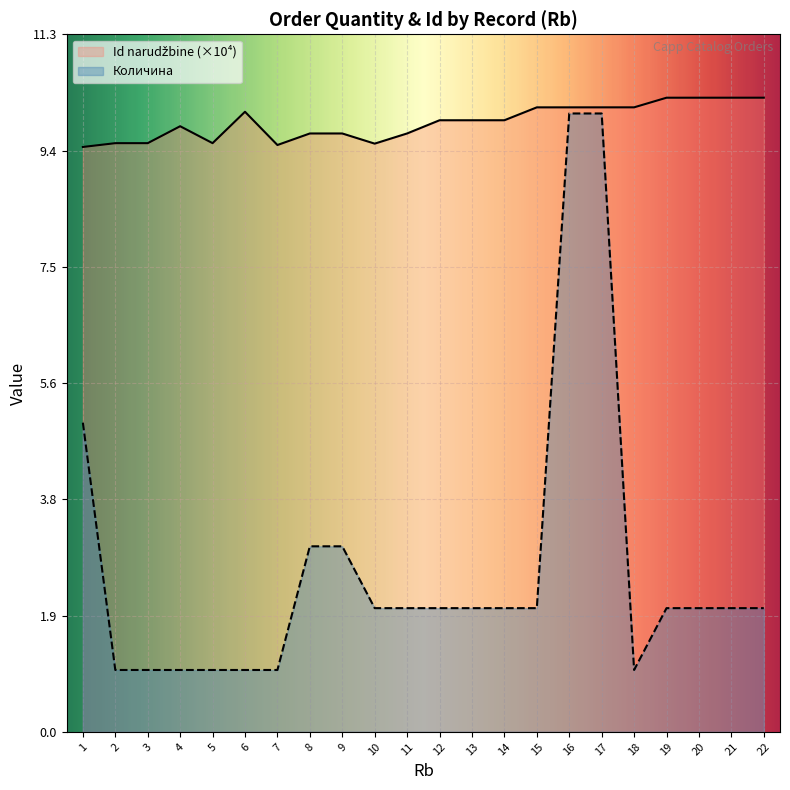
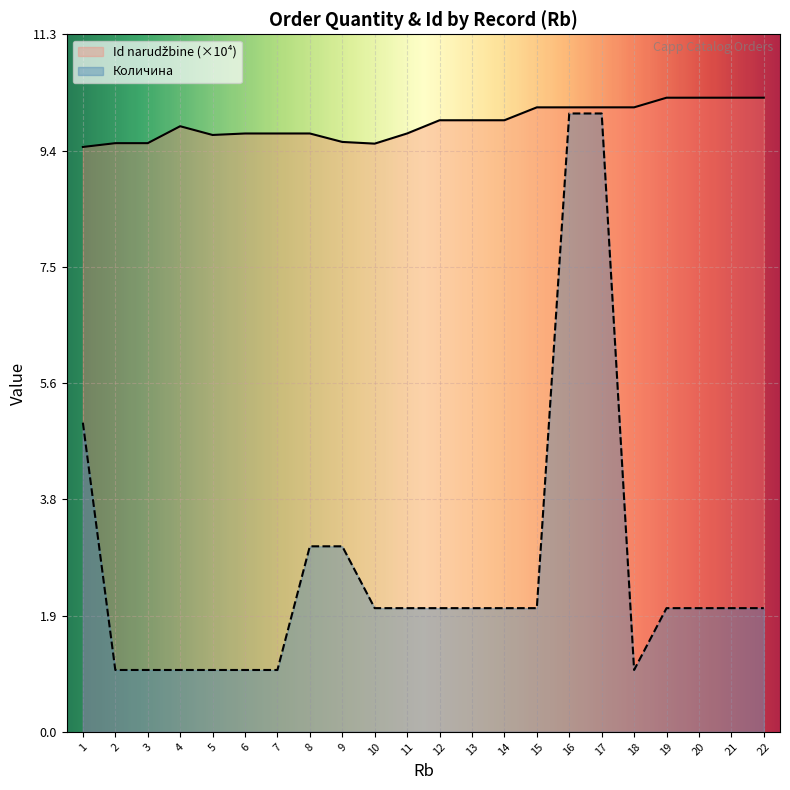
Id narudžbine (×10⁴), 5: 9.5 -> 9.7
Id narudžbine (×10⁴), 6: 10.0 -> 9.7
Id narudžbine (×10⁴), 7: 9.5 -> 9.7
Id narudžbine (×10⁴), 9: 9.7 -> 9.5
